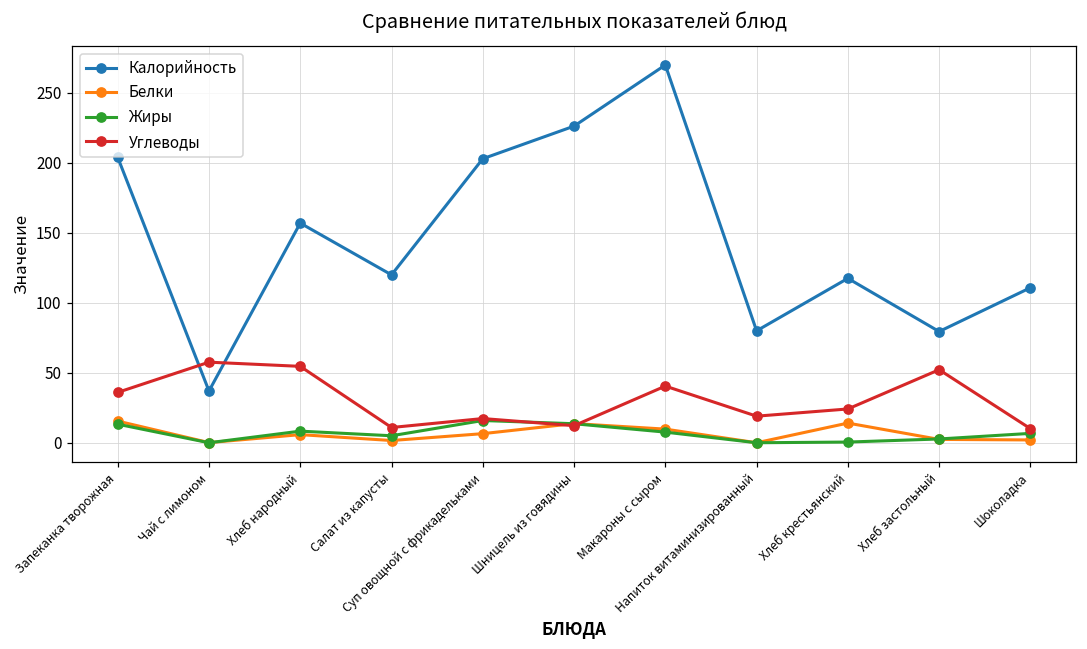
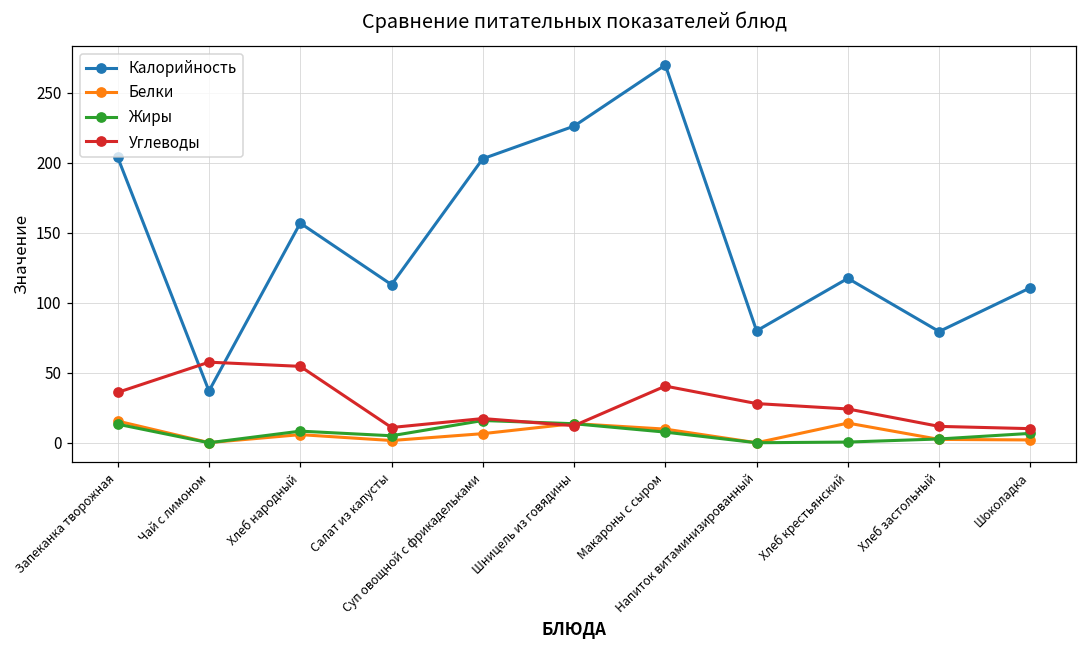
Калорийность, Салат из капусты: 120 -> 113
Углеводы, Напиток витаминизированный: 19 -> 28
Углеводы, Хлеб застольный: 52 -> 12
